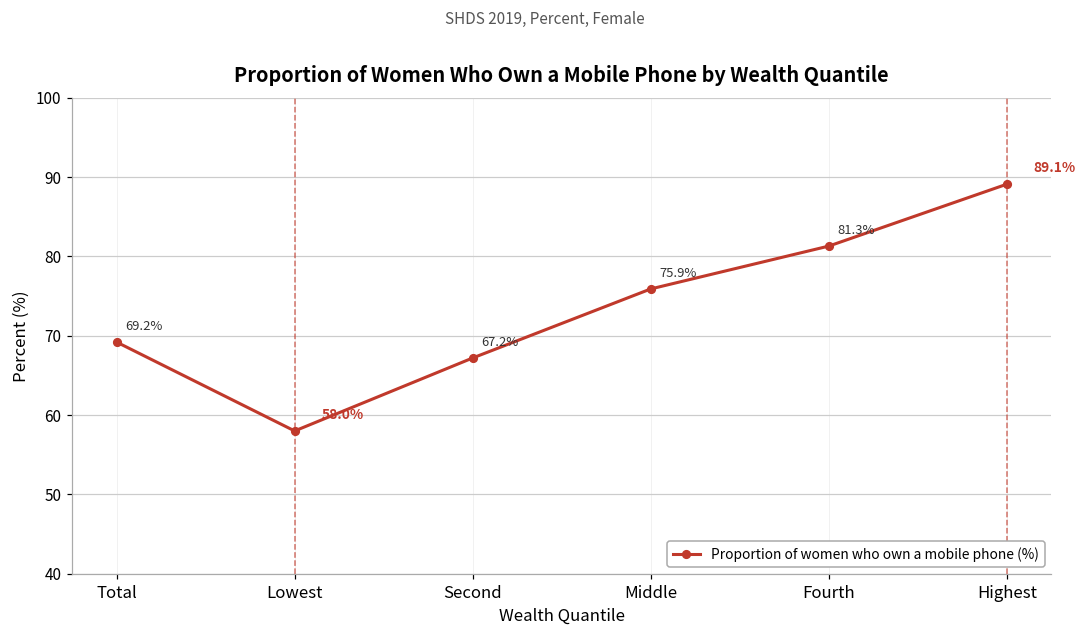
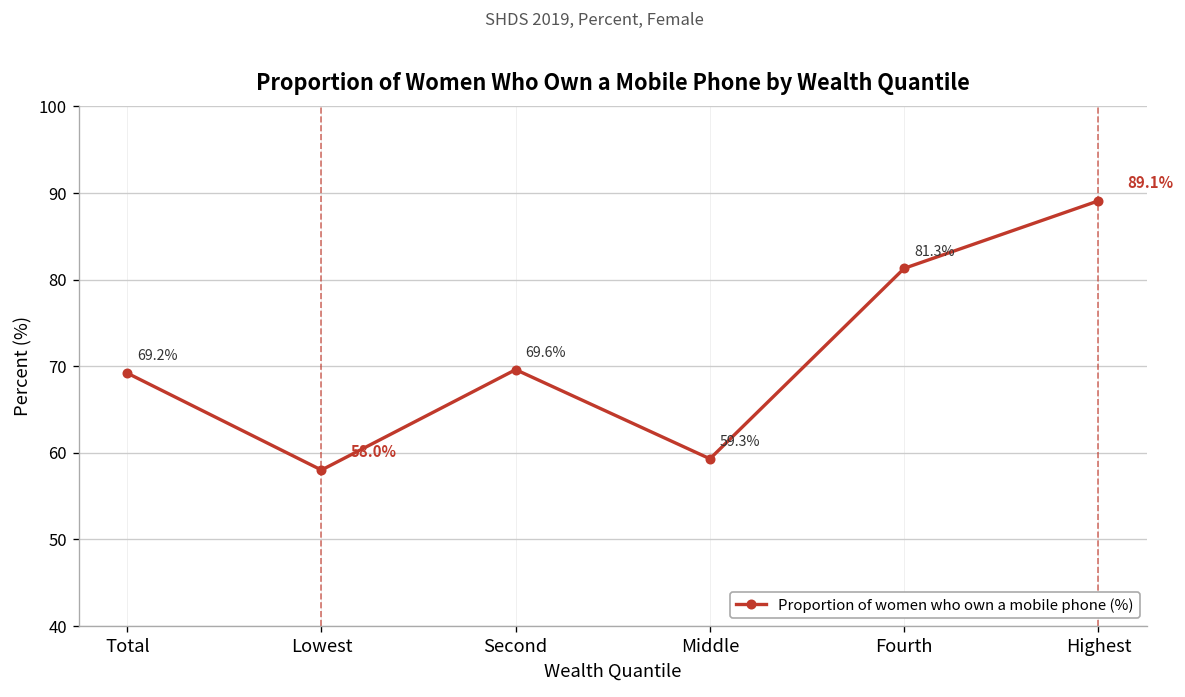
Second: 67.2% -> 69.6%
Middle: 75.9% -> 59.3%
